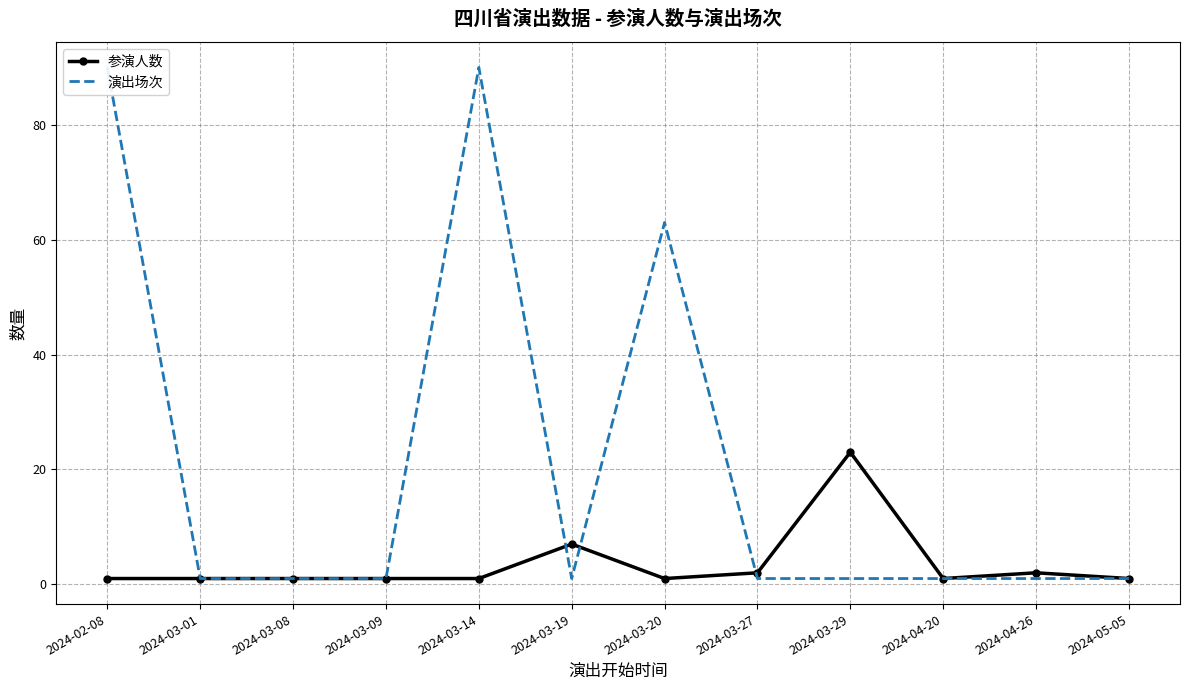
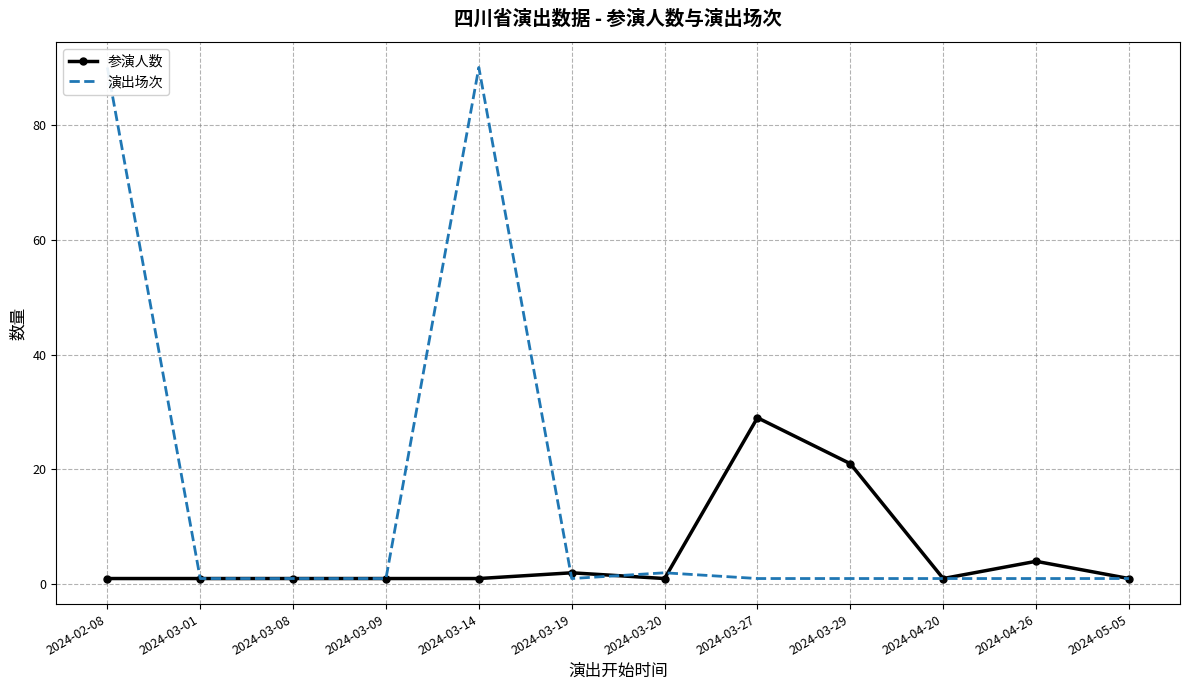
参演人数, 2024-03-19: 7 -> 2
演出场次, 2024-03-20: 63 -> 2
参演人数, 2024-03-27: 2 -> 29
参演人数, 2024-03-29: 23 -> 21
参演人数, 2024-04-26: 2 -> 4
